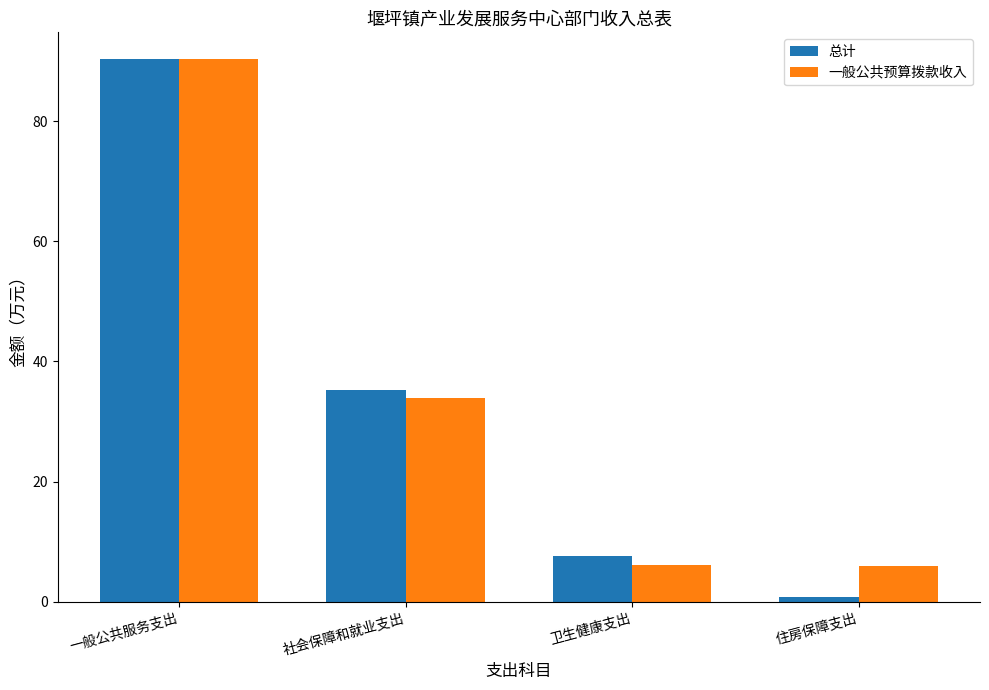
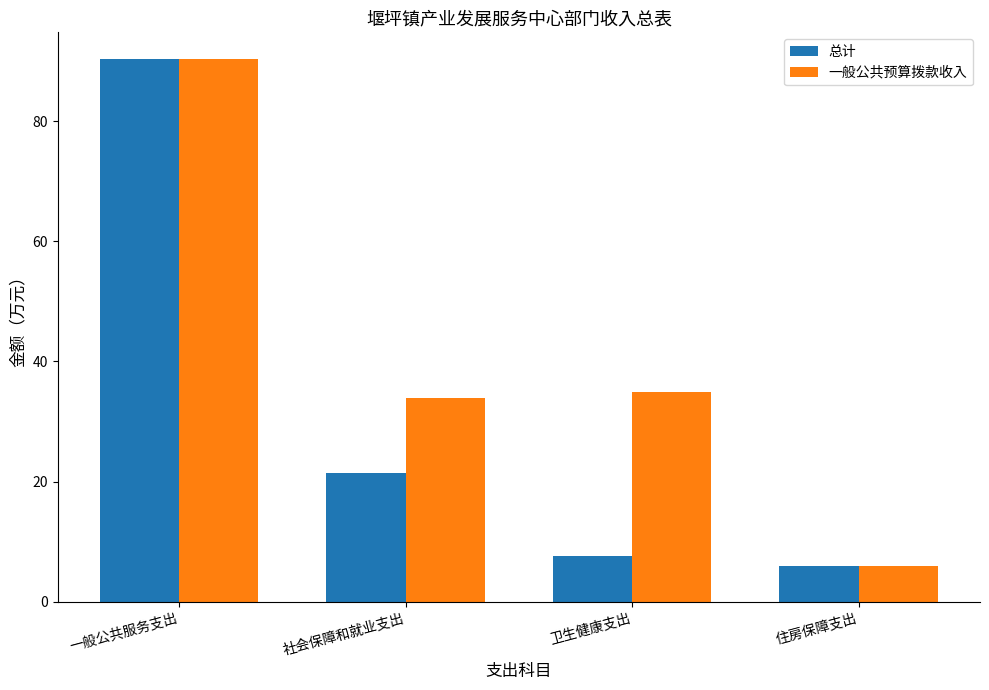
总计, 社会保障和就业支出: 35 -> 21
一般公共预算拨款收入, 卫生健康支出: 6 -> 35
总计, 住房保障支出: 1 -> 6
